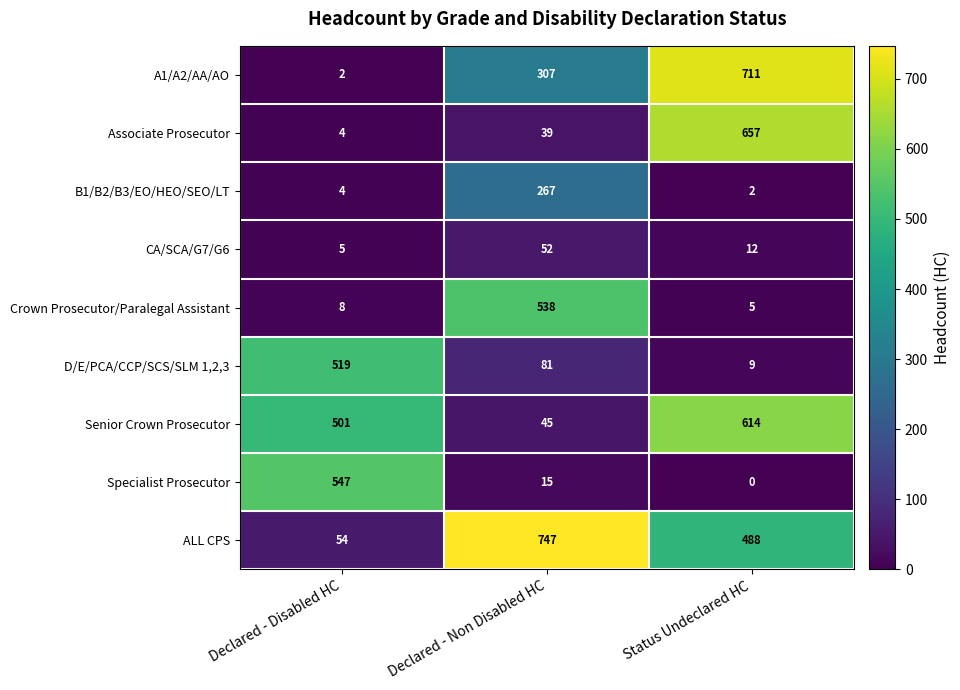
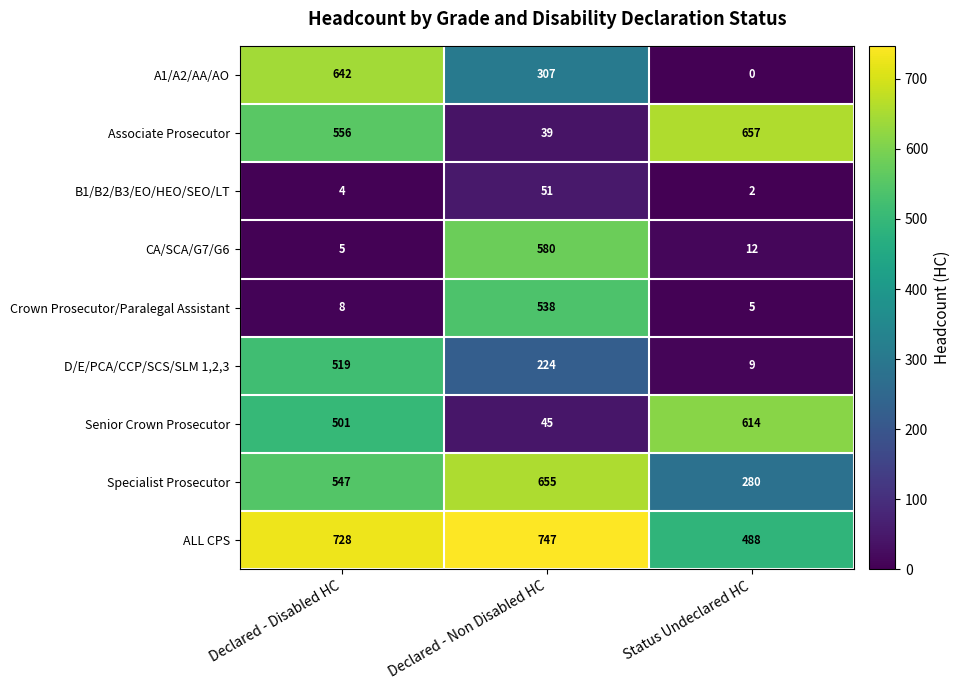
A1/A2/AA/AO, Declared - Disabled HC: 2 -> 642
A1/A2/AA/AO, Status Undeclared HC: 711 -> 0
Associate Prosecutor, Declared - Disabled HC: 4 -> 556
B1/B2/B3/EO/HEO/SEO/LT, Declared - Non Disabled HC: 267 -> 51
CA/SCA/G7/G6, Declared - Non Disabled HC: 52 -> 580
D/E/PCA/CCP/SCS/SLM 1,2,3, Declared - Non Disabled HC: 81 -> 224
Specialist Prosecutor, Declared - Non Disabled HC: 15 -> 655
Specialist Prosecutor, Status Undeclared HC: 0 -> 280
ALL CPS, Declared - Disabled HC: 54 -> 728
